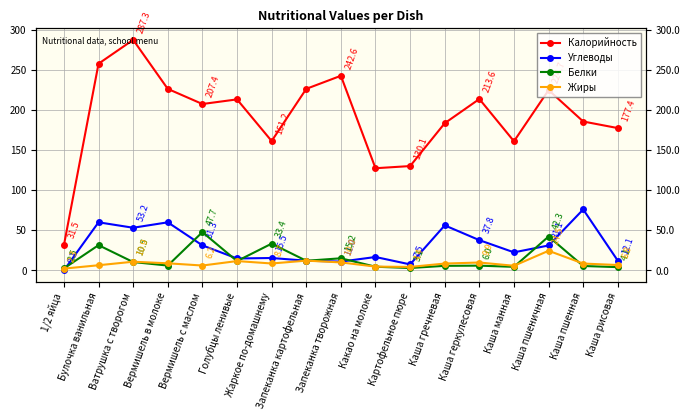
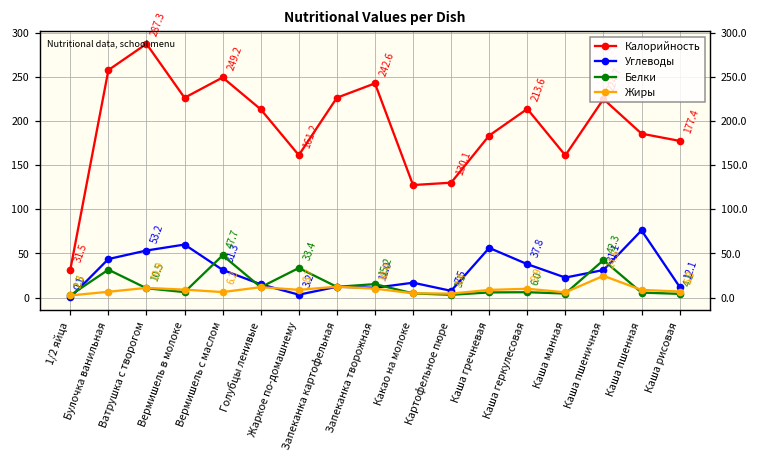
Углеводы, Булочка ванильная: 60 -> 40
Калорийность, Вермишель с маслом: 207.4 -> 249.2
Углеводы, Жаркое по-домашнему: 15.5 -> 3.2
